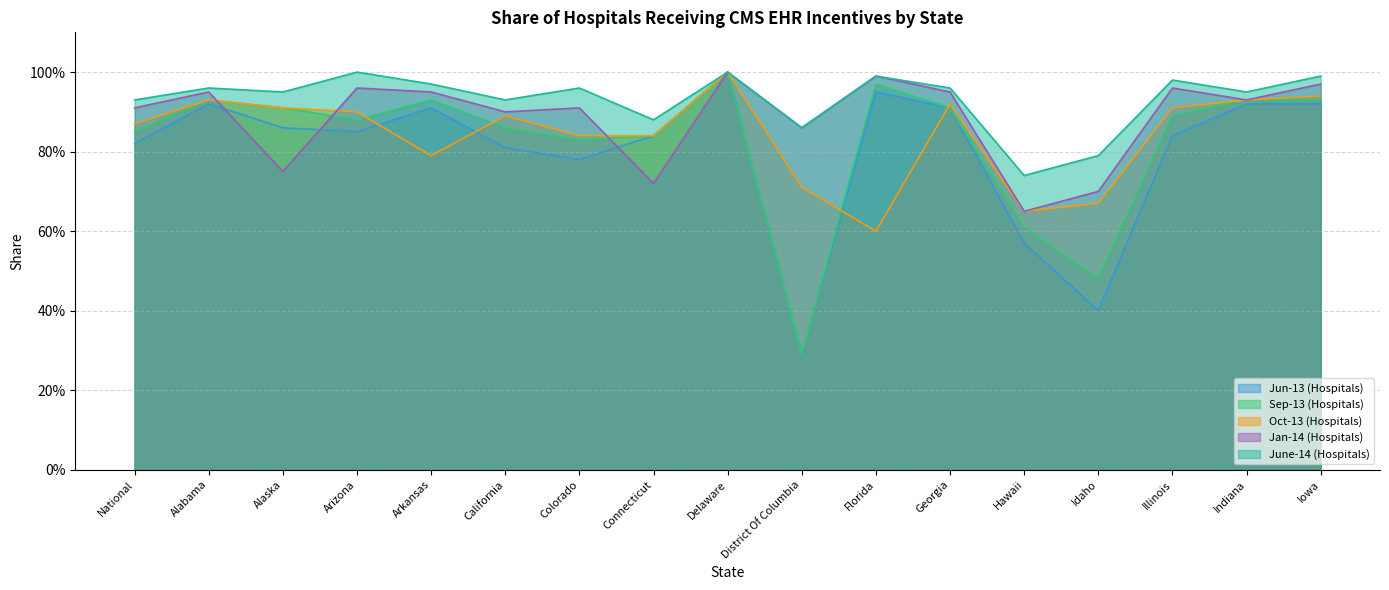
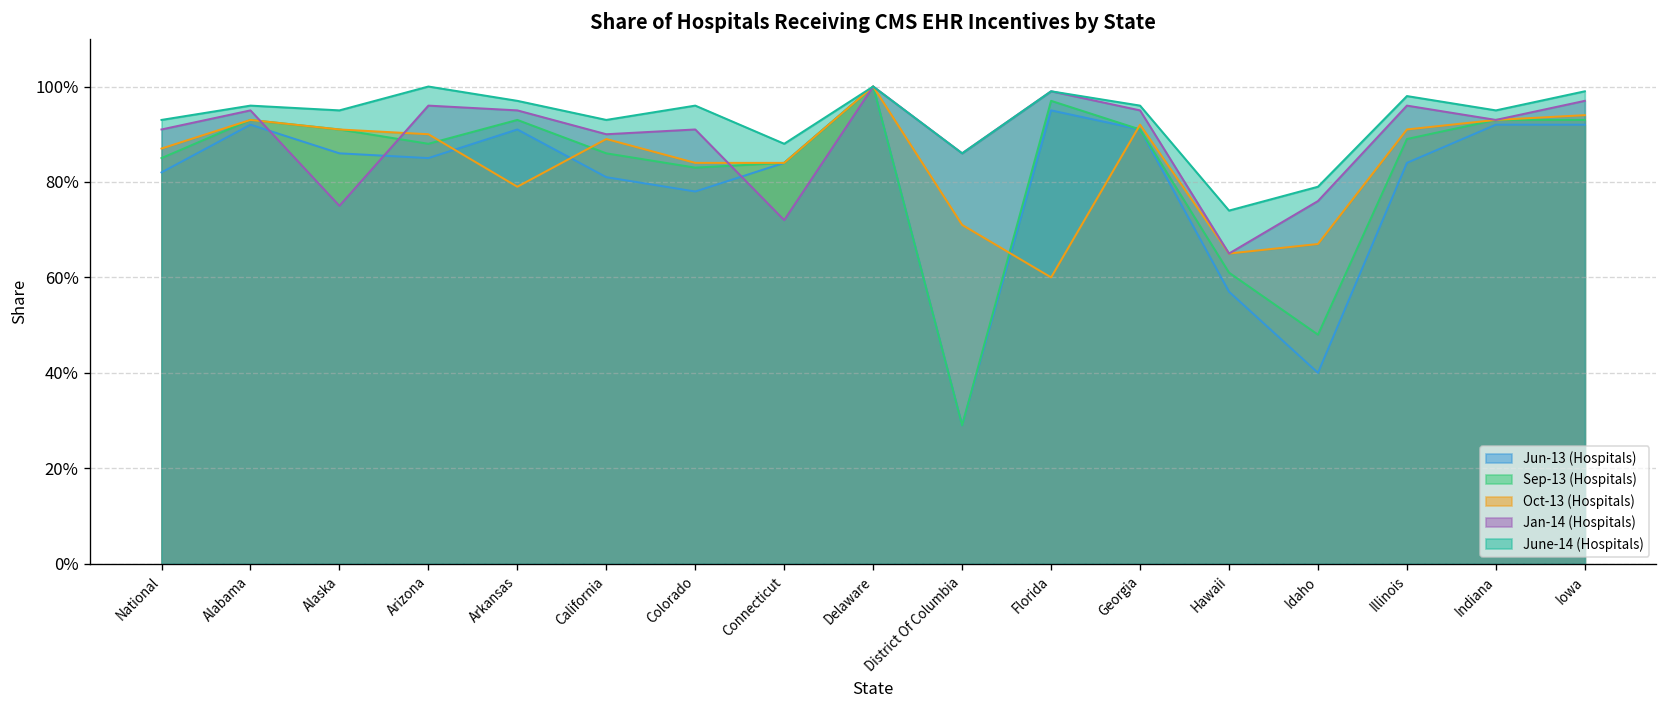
Jan-14 (Hospitals), Idaho: 70% -> 76%
